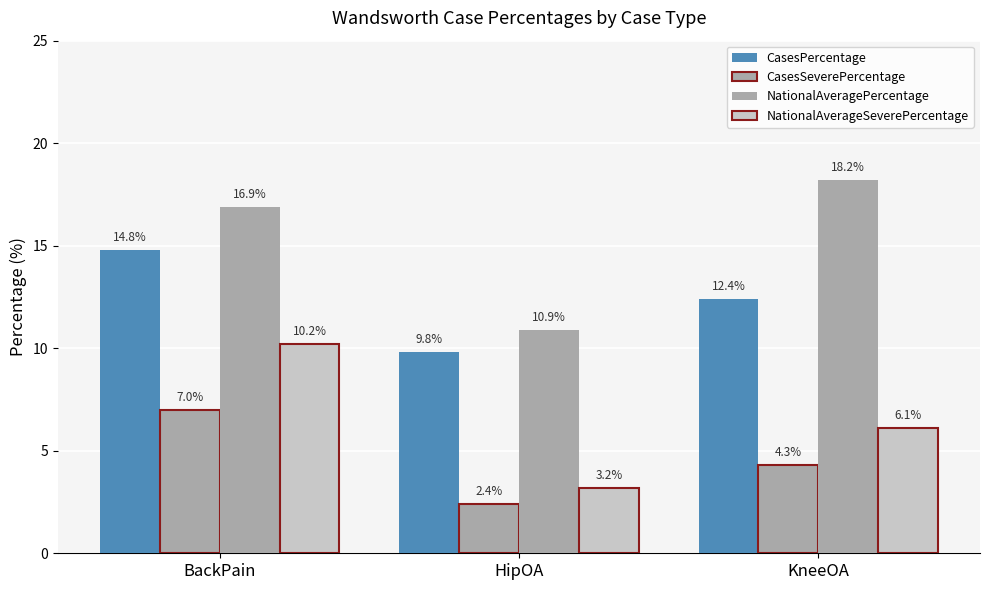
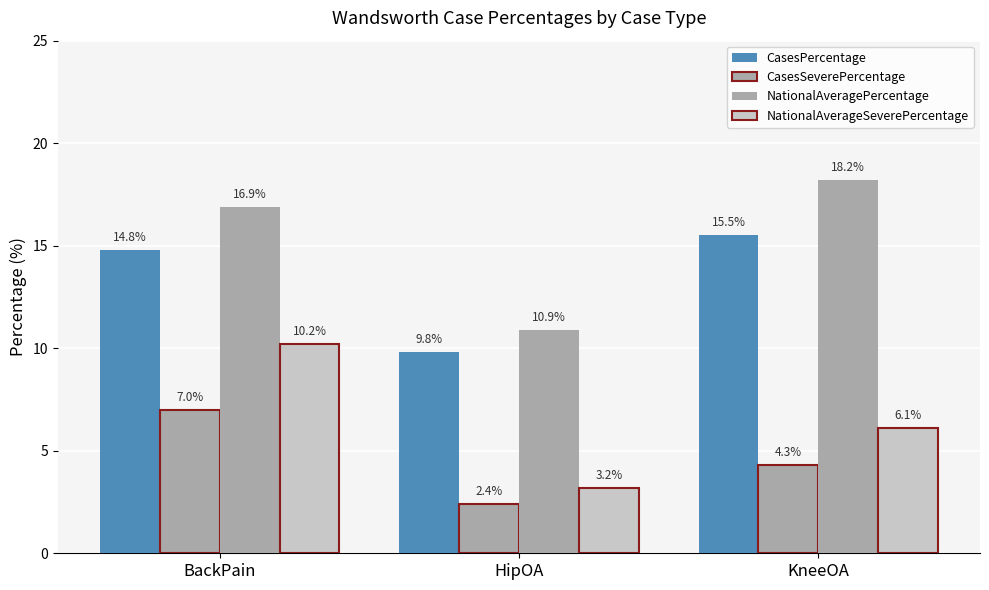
CasesPercentage, KneeOA: 12.4% -> 15.5%
